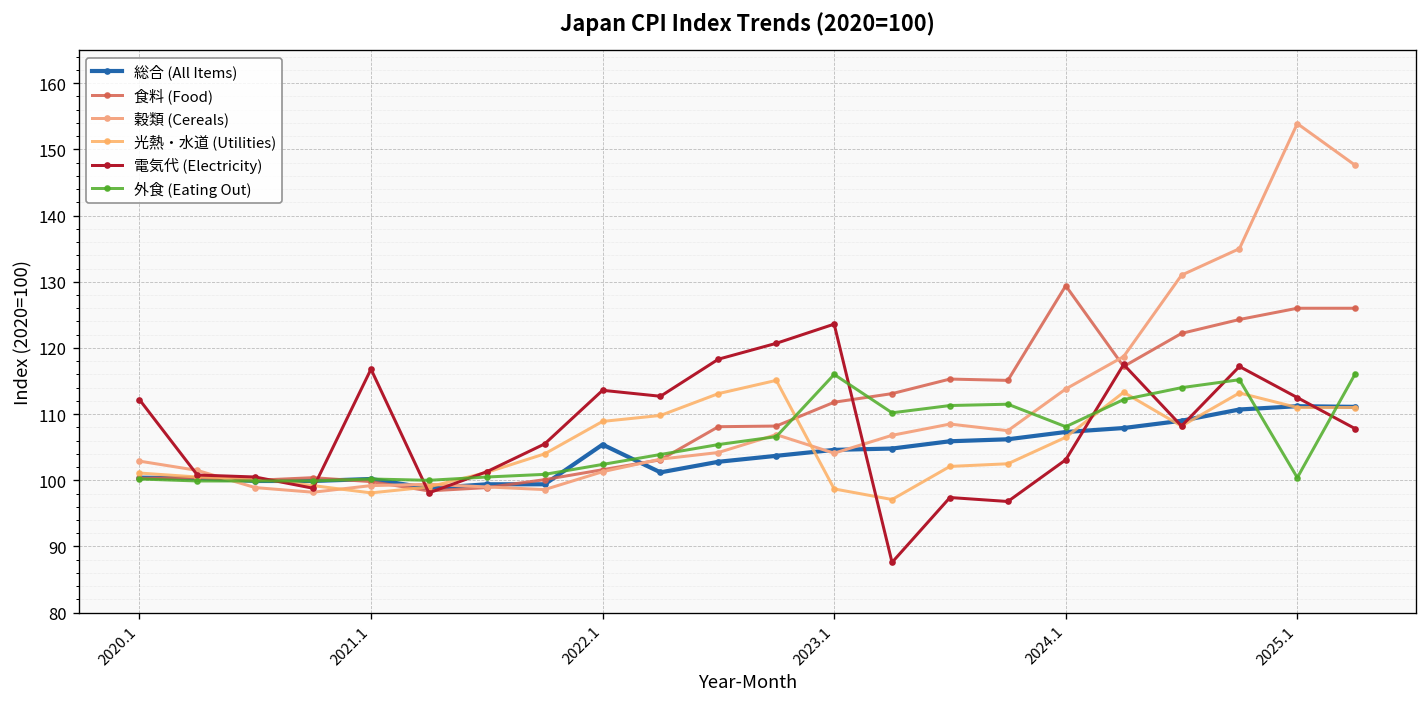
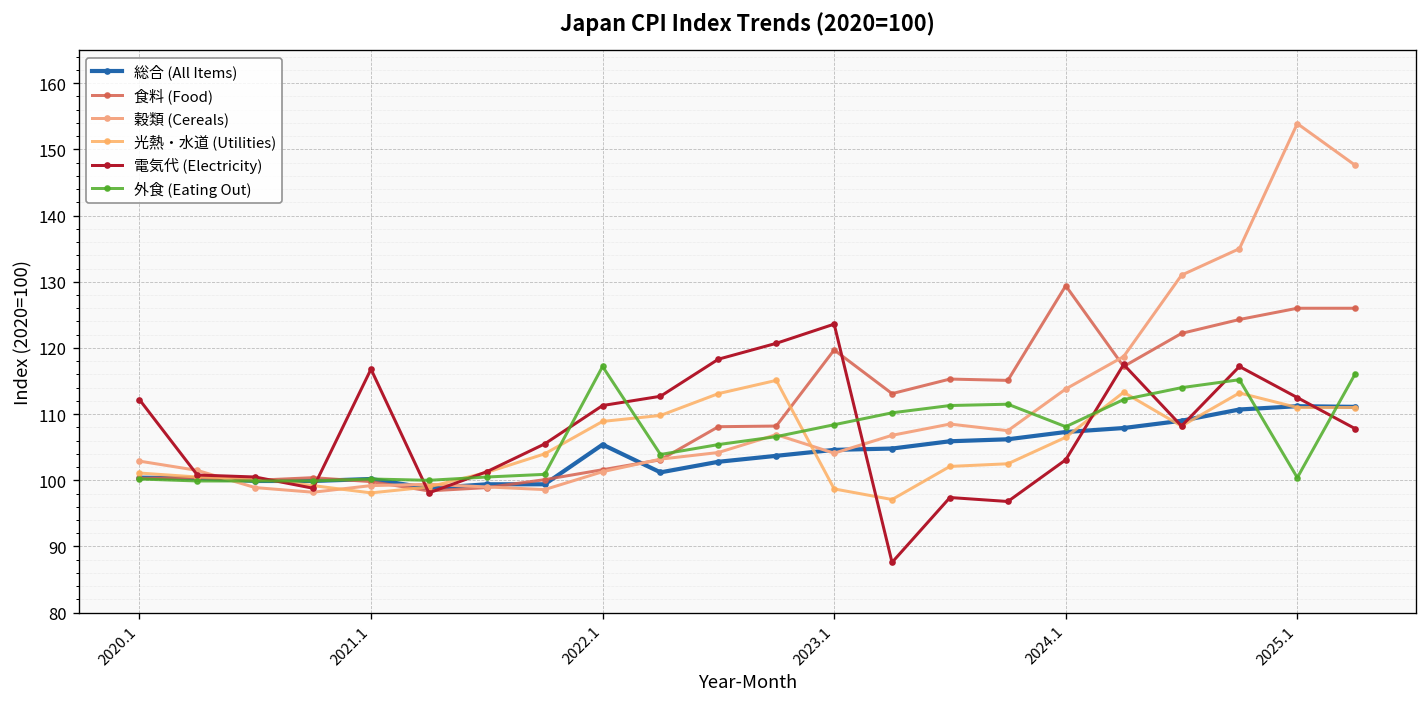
電気代 (Electricity), 2022.1: 114 -> 111
外食 (Eating Out), 2022.1: 102 -> 117
食料 (Food), 2023.1: 112 -> 120
外食 (Eating Out), 2023.1: 116 -> 108
